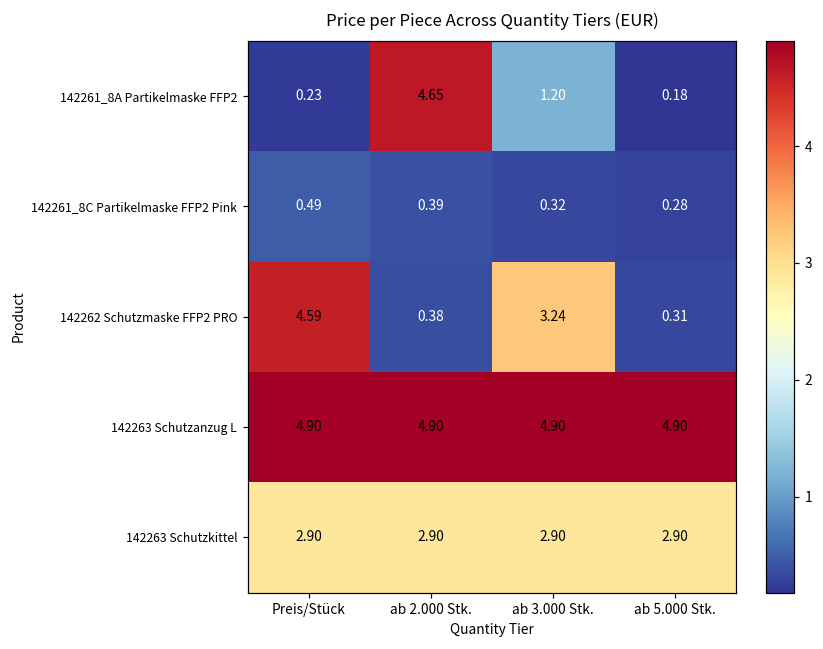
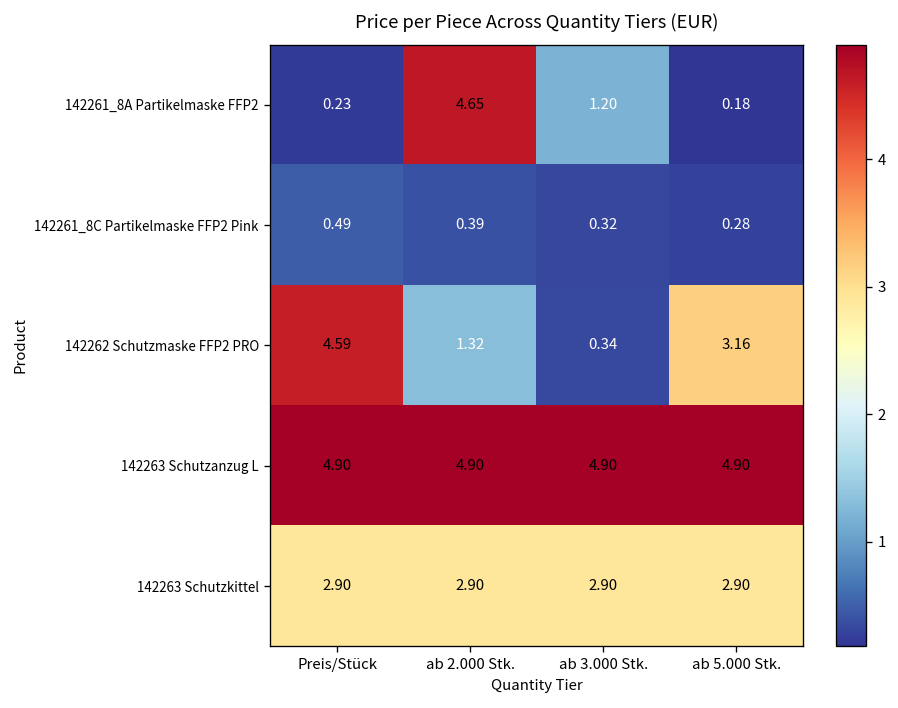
142262 Schutzmaske FFP2 PRO, ab 2.000 Stk.: 0.38 -> 1.32
142262 Schutzmaske FFP2 PRO, ab 3.000 Stk.: 3.24 -> 0.34
142262 Schutzmaske FFP2 PRO, ab 5.000 Stk.: 0.31 -> 3.16
